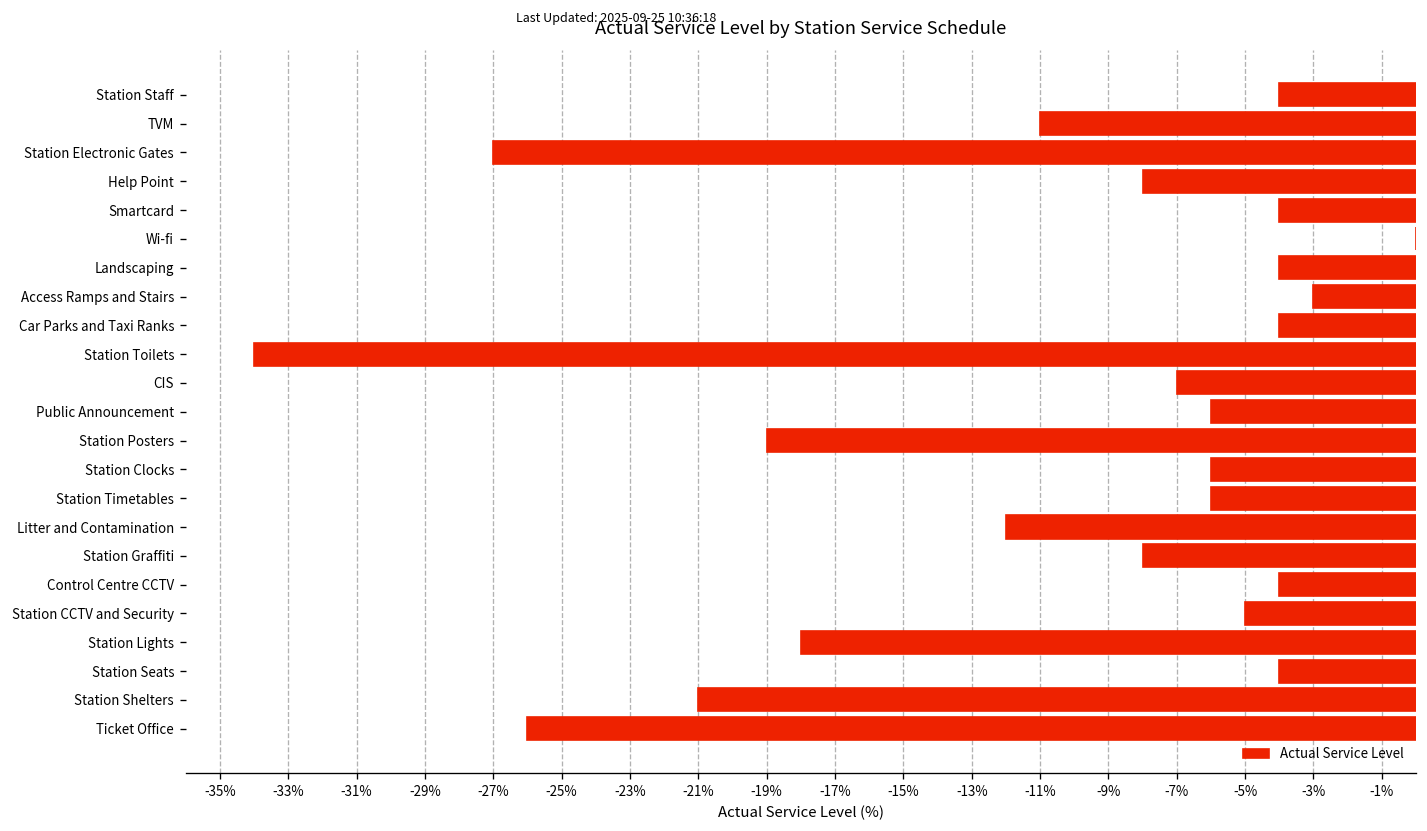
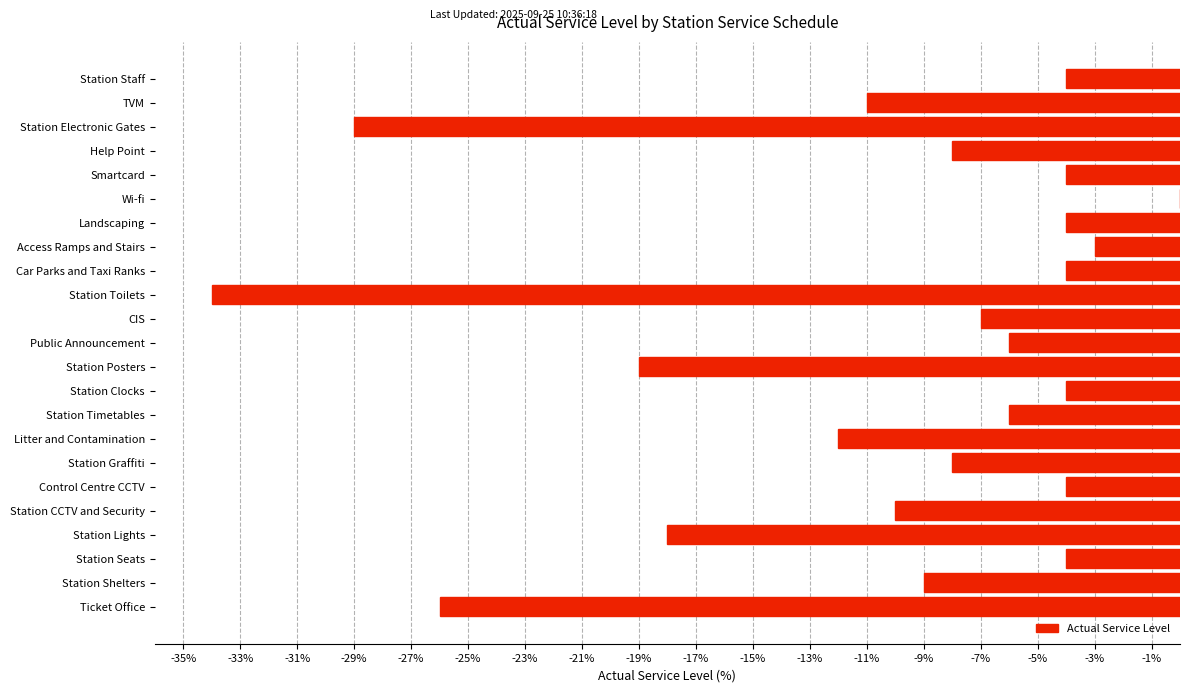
Station Electronic Gates: -27.0% -> -29.0%
Station Clocks: -6.0% -> -4.0%
Station CCTV and Security: -5.0% -> -10.0%
Station Shelters: -21.0% -> -9.0%
